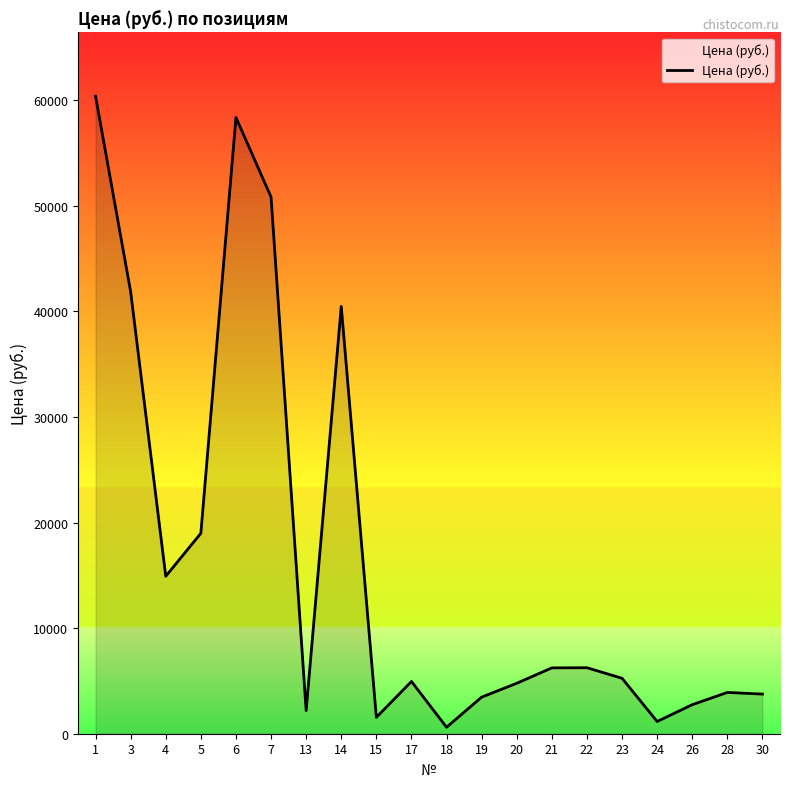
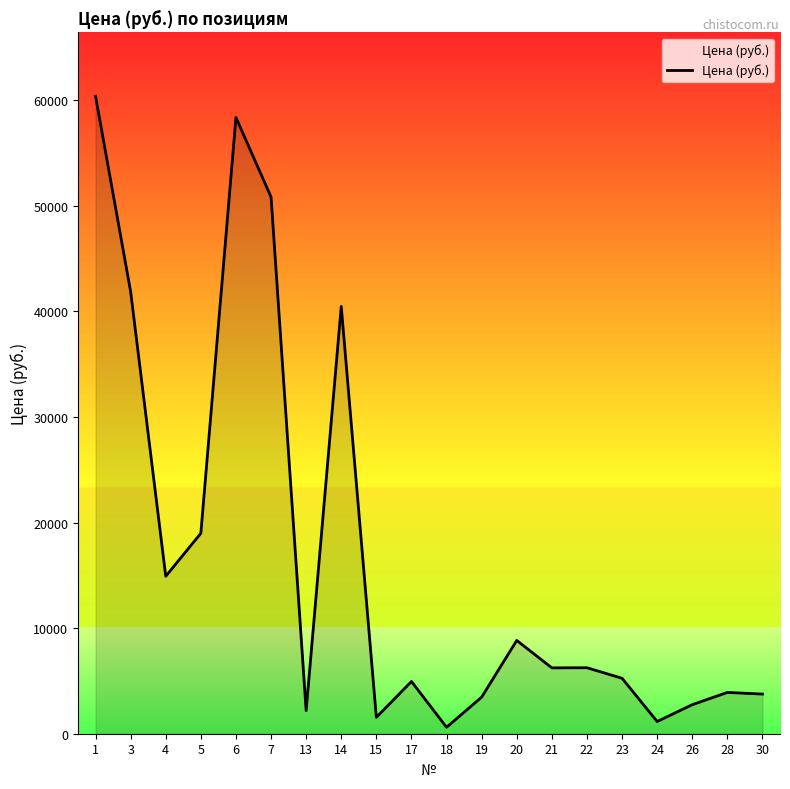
20: 4800 -> 8800
